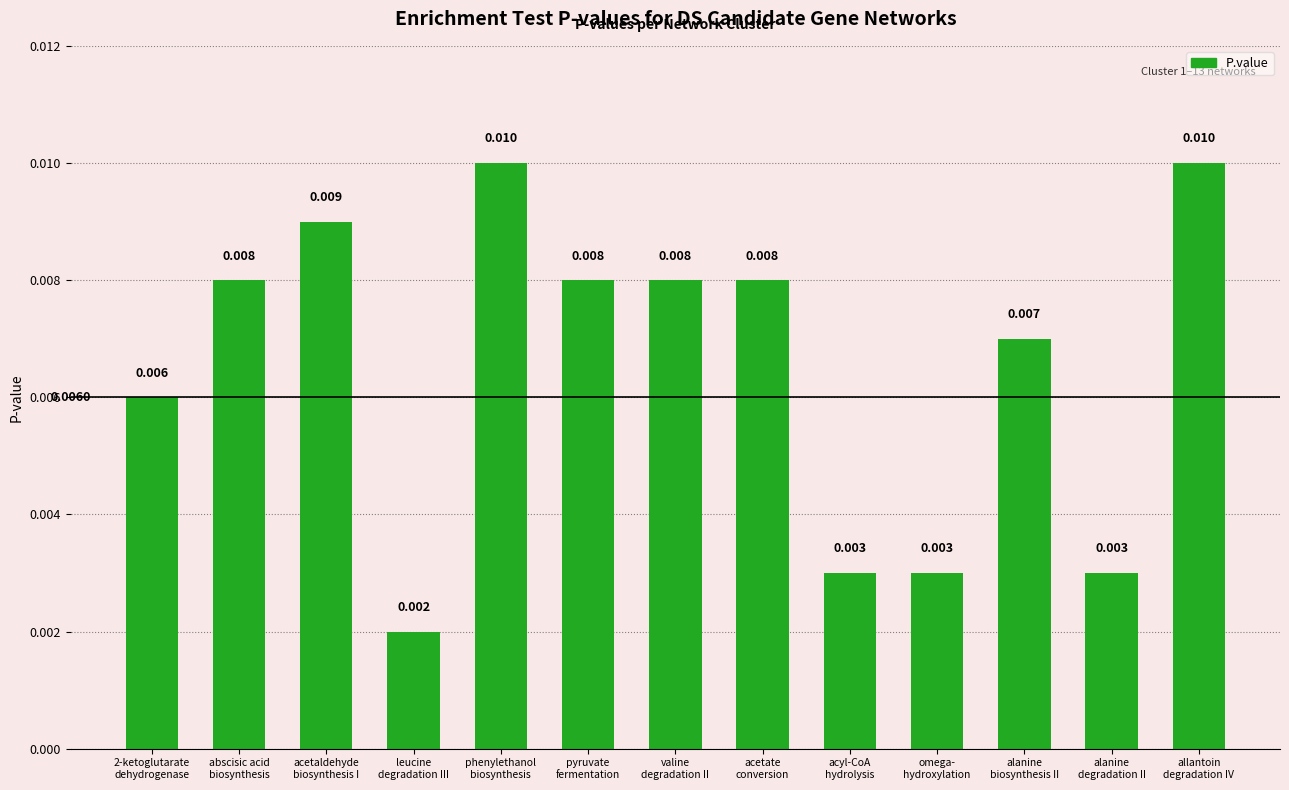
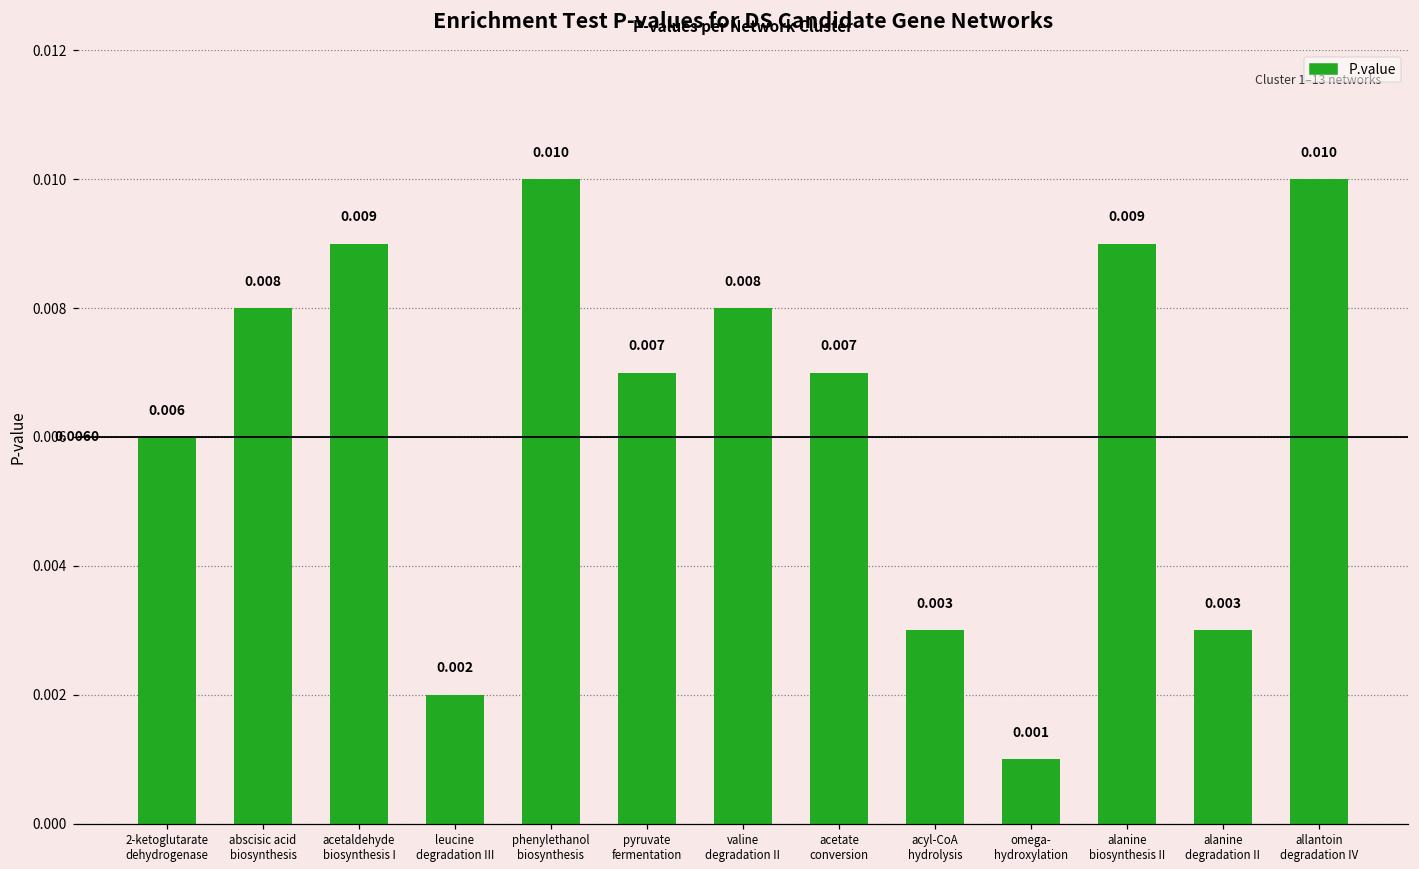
pyruvate fermentation: 0.008 -> 0.007
acetate conversion: 0.008 -> 0.007
omega- hydroxylation: 0.003 -> 0.001
alanine biosynthesis II: 0.007 -> 0.009
